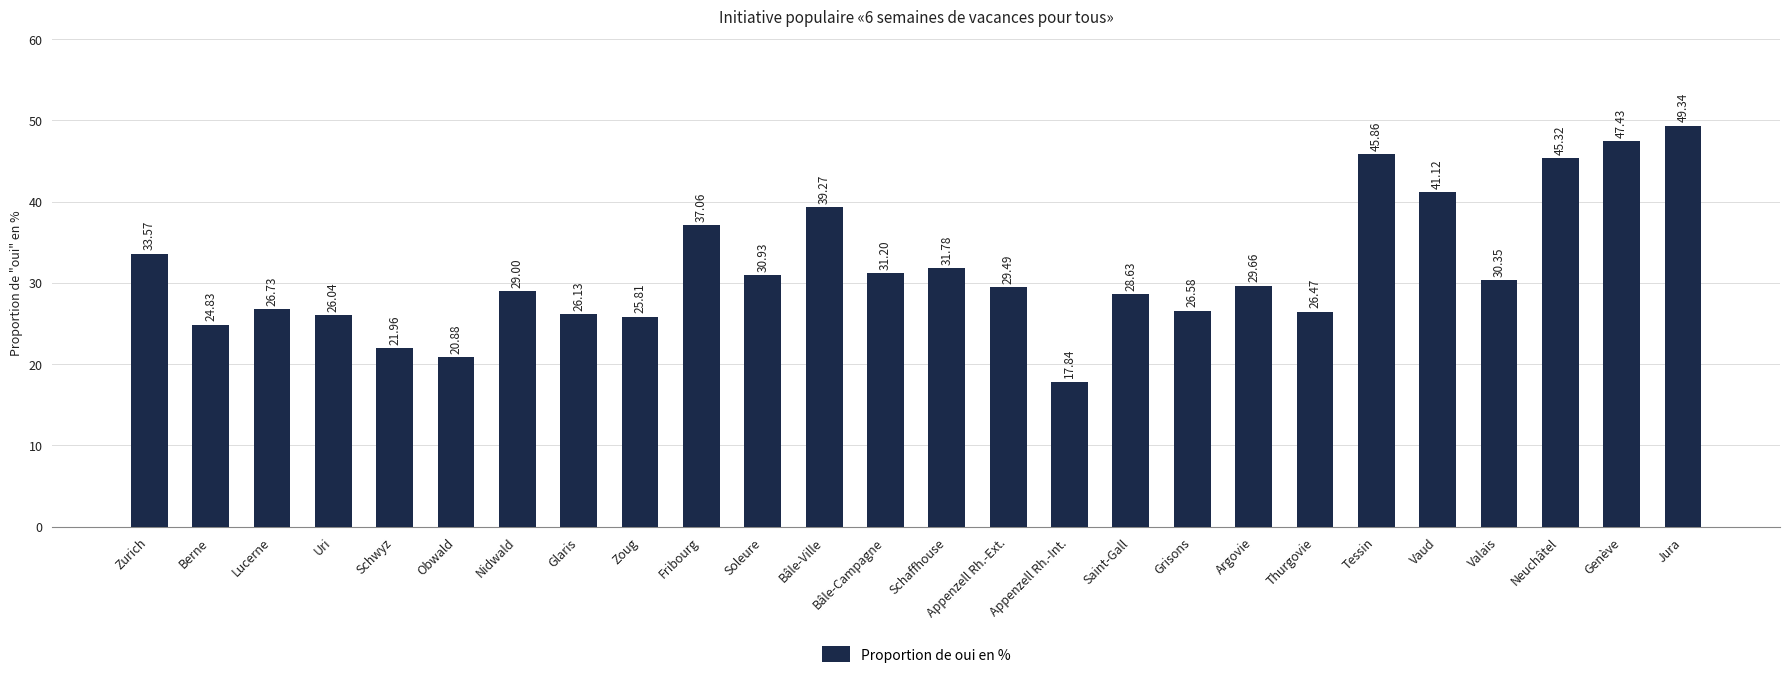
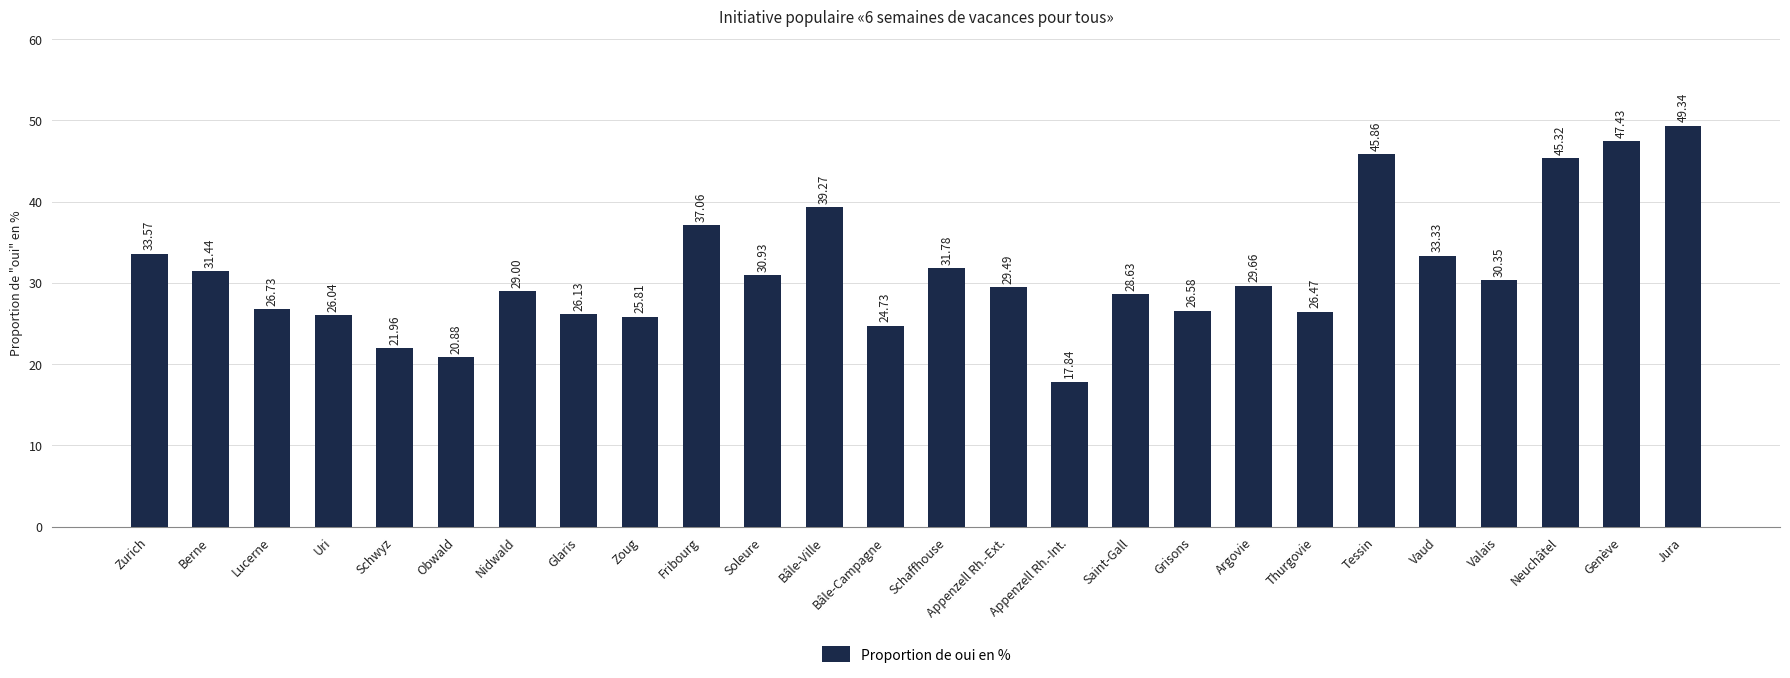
Berne: 24.83 -> 31.44
Bâle-Campagne: 31.20 -> 24.73
Vaud: 41.12 -> 33.33
